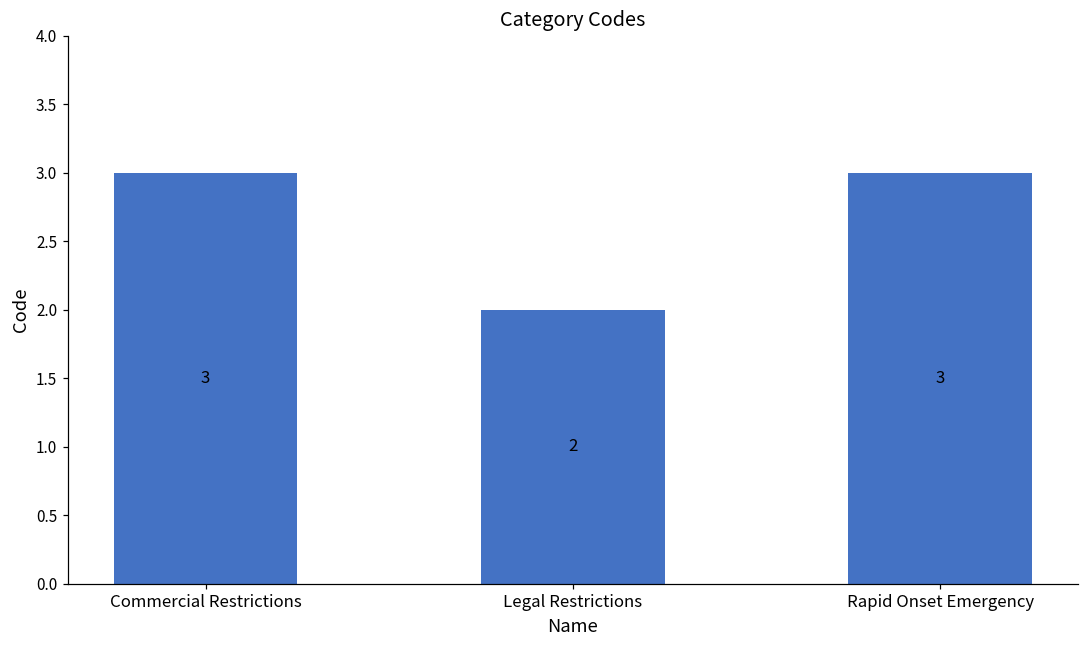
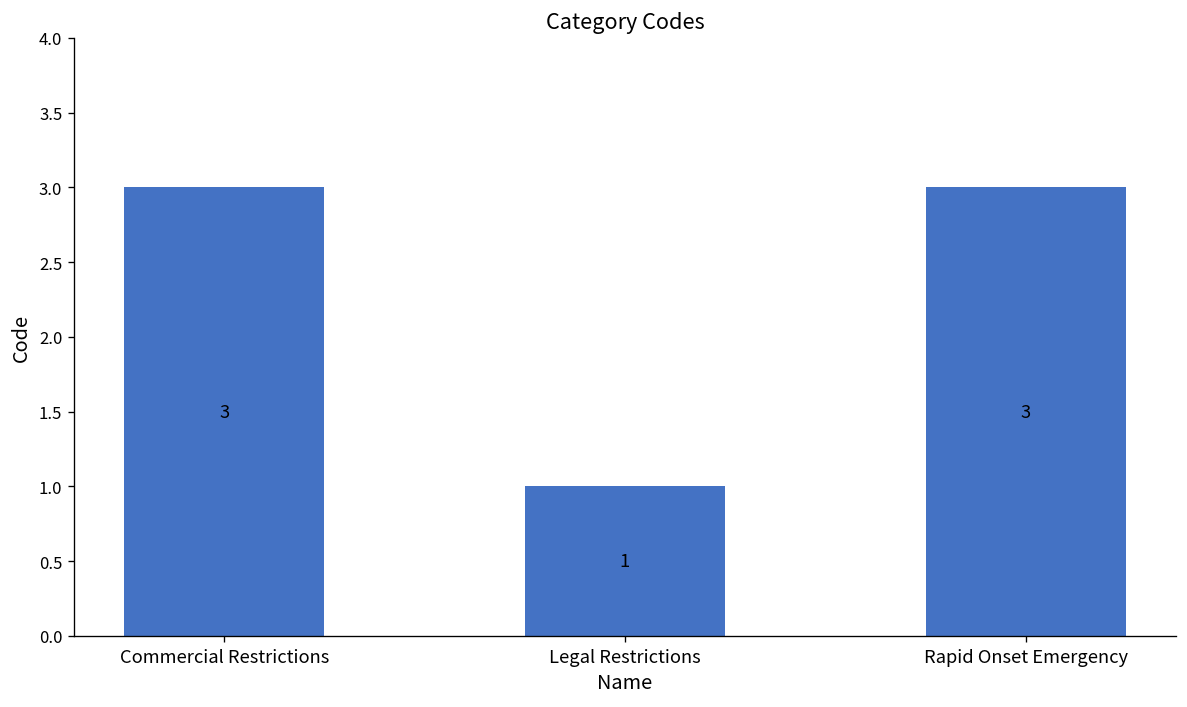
Legal Restrictions: 2 -> 1
